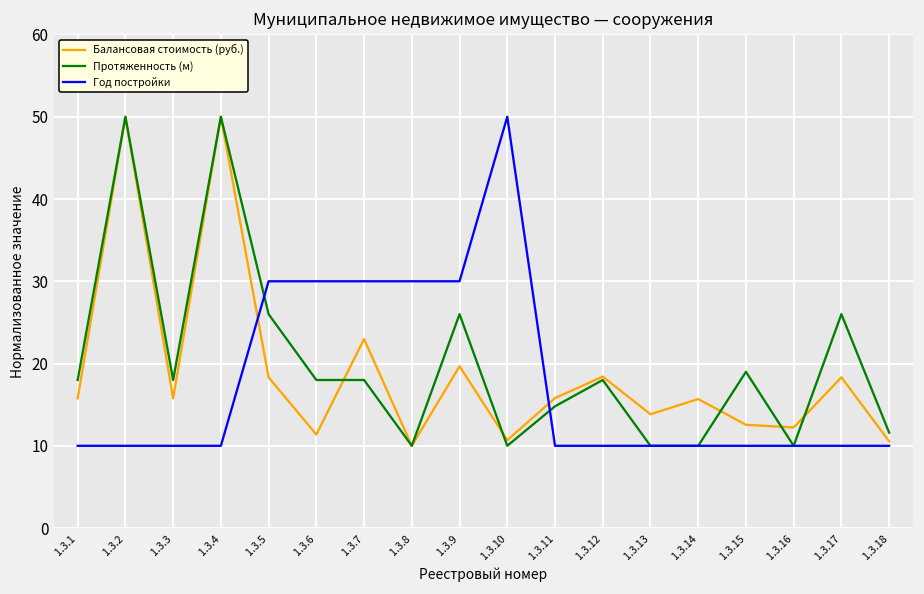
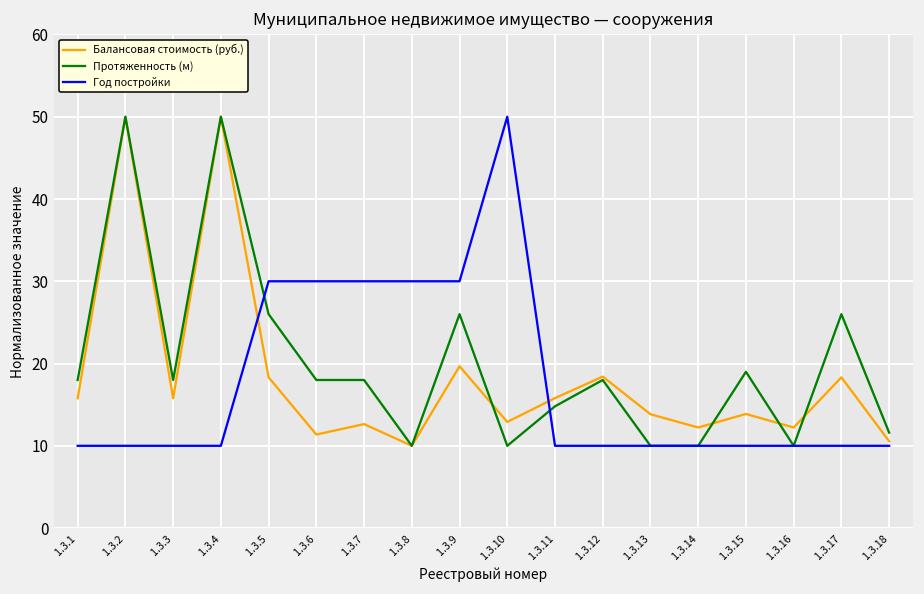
Балансовая стоимость (руб.), 1.3.7: 23 -> 13
Балансовая стоимость (руб.), 1.3.10: 11 -> 13
Балансовая стоимость (руб.), 1.3.14: 16 -> 12
Балансовая стоимость (руб.), 1.3.15: 13 -> 14
